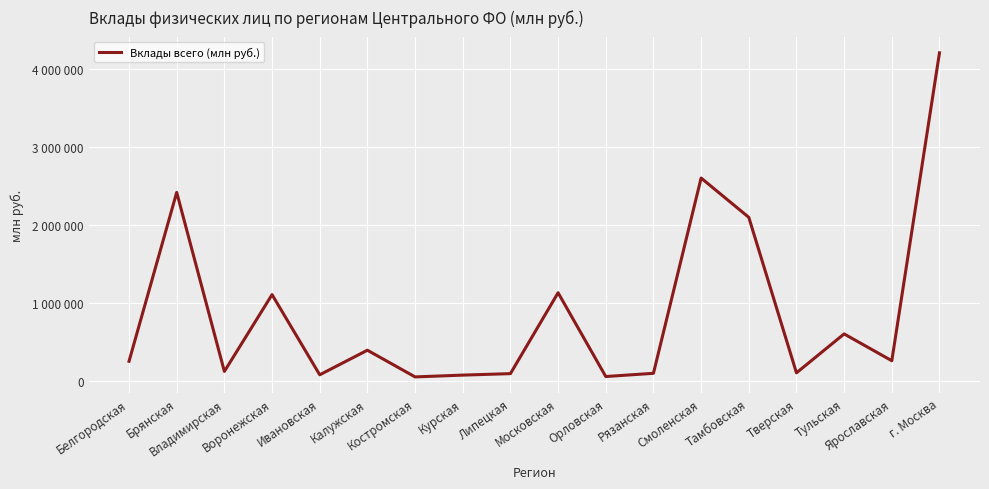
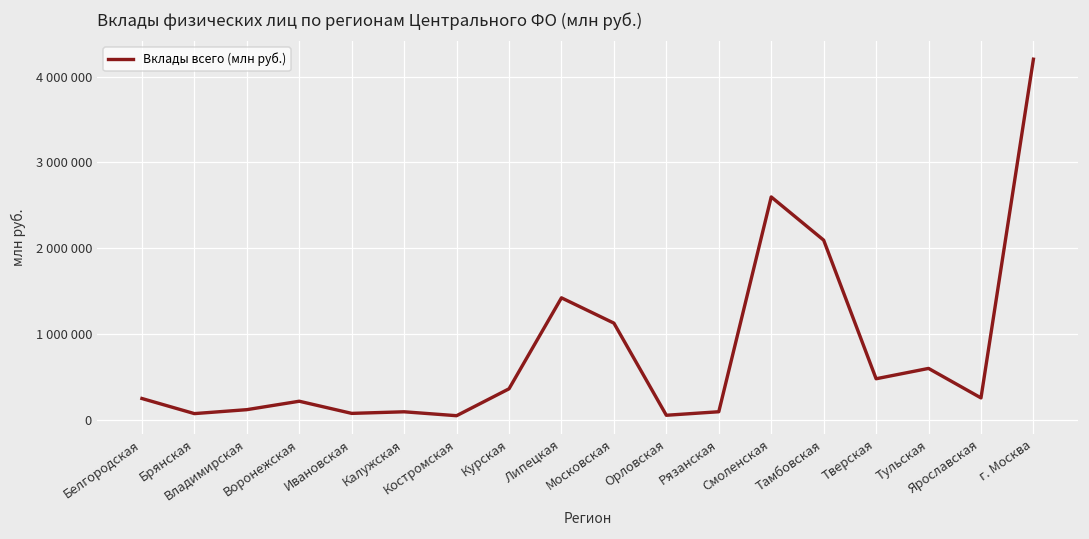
Брянская: 2400000 -> 100000
Воронежская: 1100000 -> 200000
Калужская: 400000 -> 100000
Курская: 100000 -> 400000
Липецкая: 100000 -> 1400000
Тверская: 100000 -> 500000
